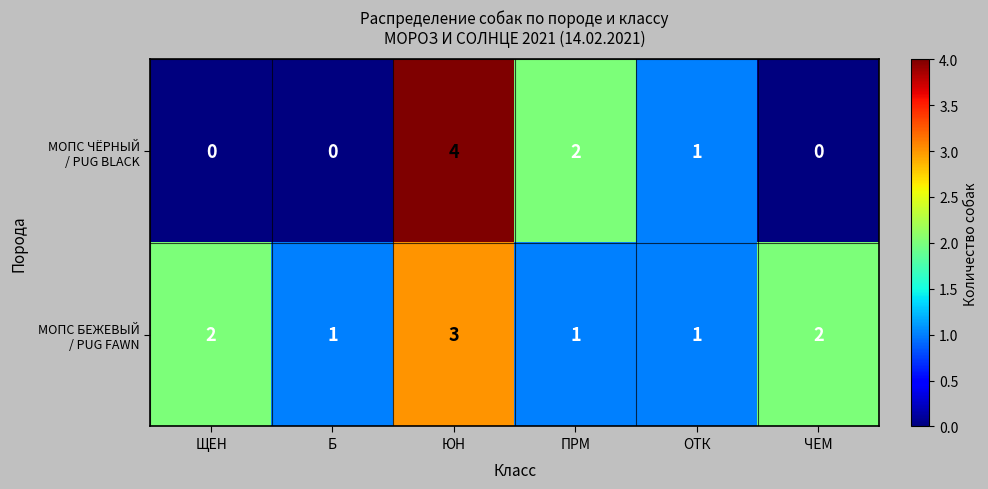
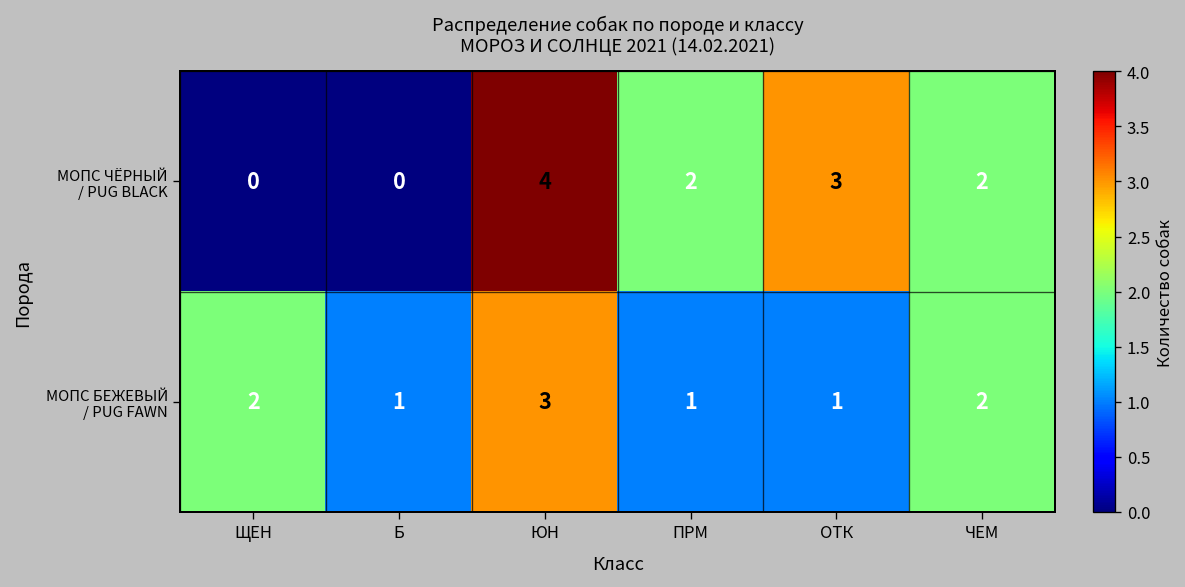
МОПС ЧЁРНЫЙ / PUG BLACK, ОТК: 1 -> 3
МОПС ЧЁРНЫЙ / PUG BLACK, ЧЕМ: 0 -> 2
